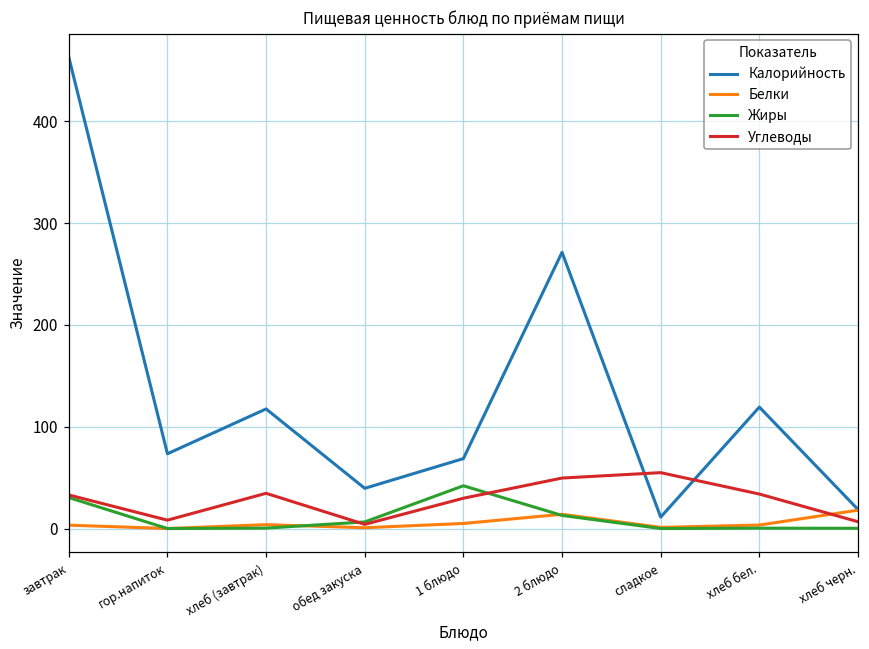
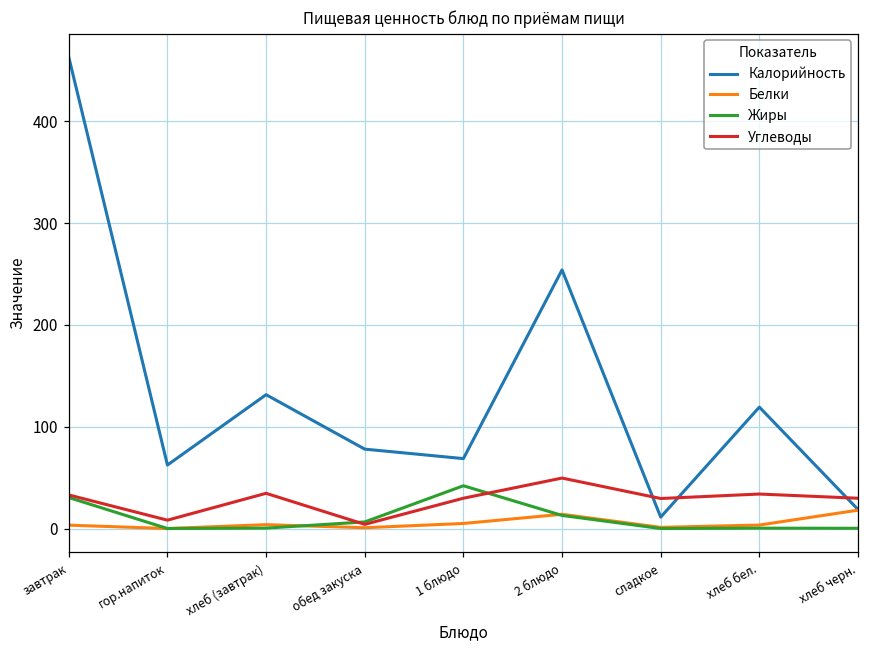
Калорийность, гор.напиток: 70 -> 60
Калорийность, хлеб (завтрак): 120 -> 130
Калорийность, обед закуска: 40 -> 80
Калорийность, 2 блюдо: 270 -> 250
Углеводы, сладкое: 50 -> 30
Углеводы, хлеб черн.: 10 -> 30
